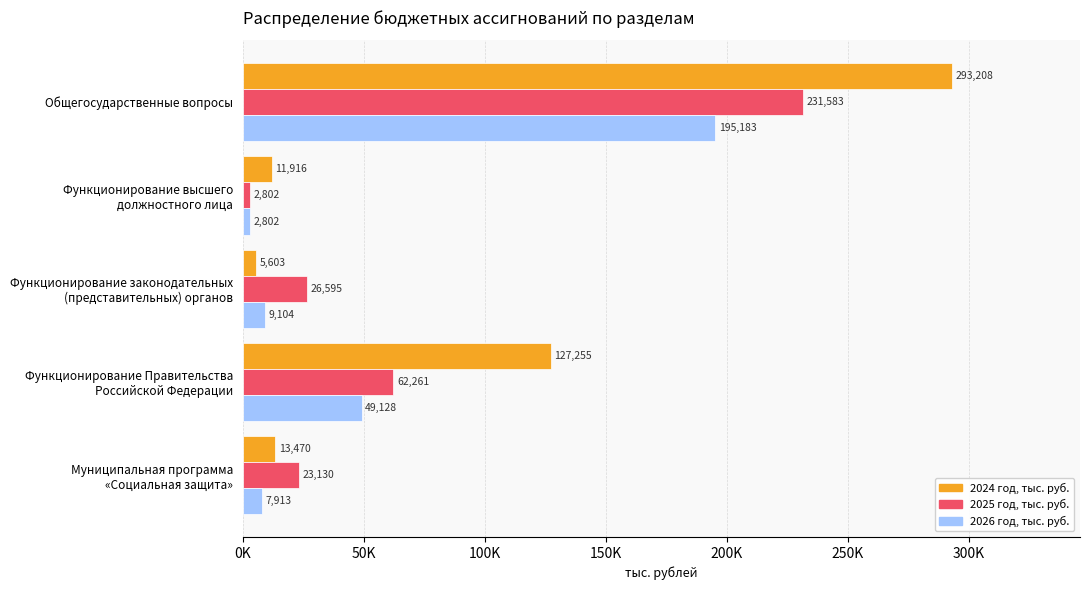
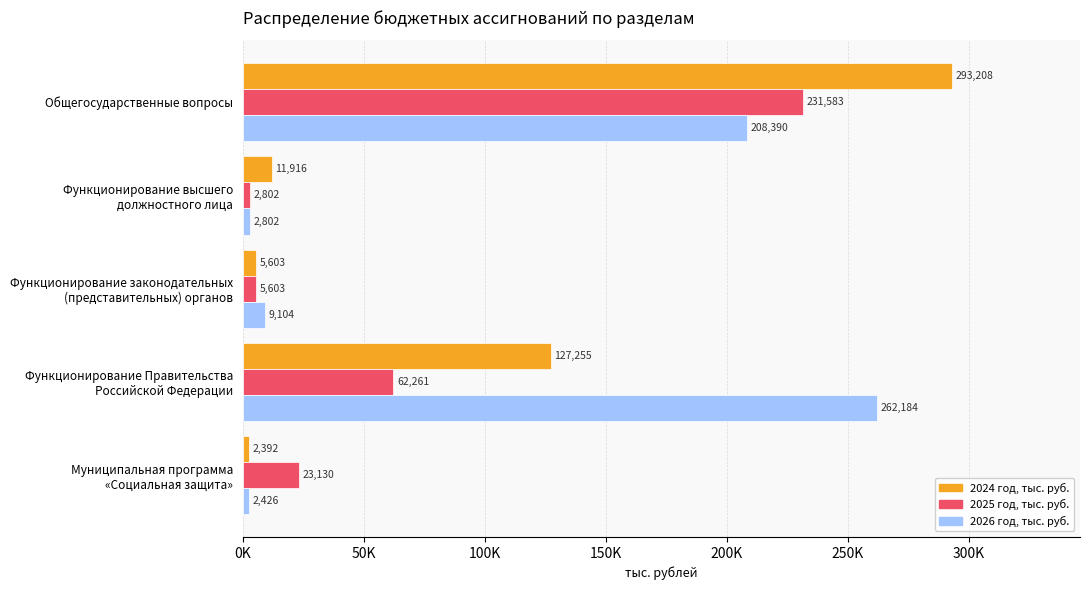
2026 год, тыс. руб., Общегосударственные вопросы: 195,183 -> 208,390
2025 год, тыс. руб., Функционирование законодательных (представительных) органов: 26,595 -> 5,603
2026 год, тыс. руб., Функционирование Правительства Российской Федерации: 49,128 -> 262,184
2024 год, тыс. руб., Муниципальная программа «Социальная защита»: 13,470 -> 2,392
2026 год, тыс. руб., Муниципальная программа «Социальная защита»: 7,913 -> 2,426
